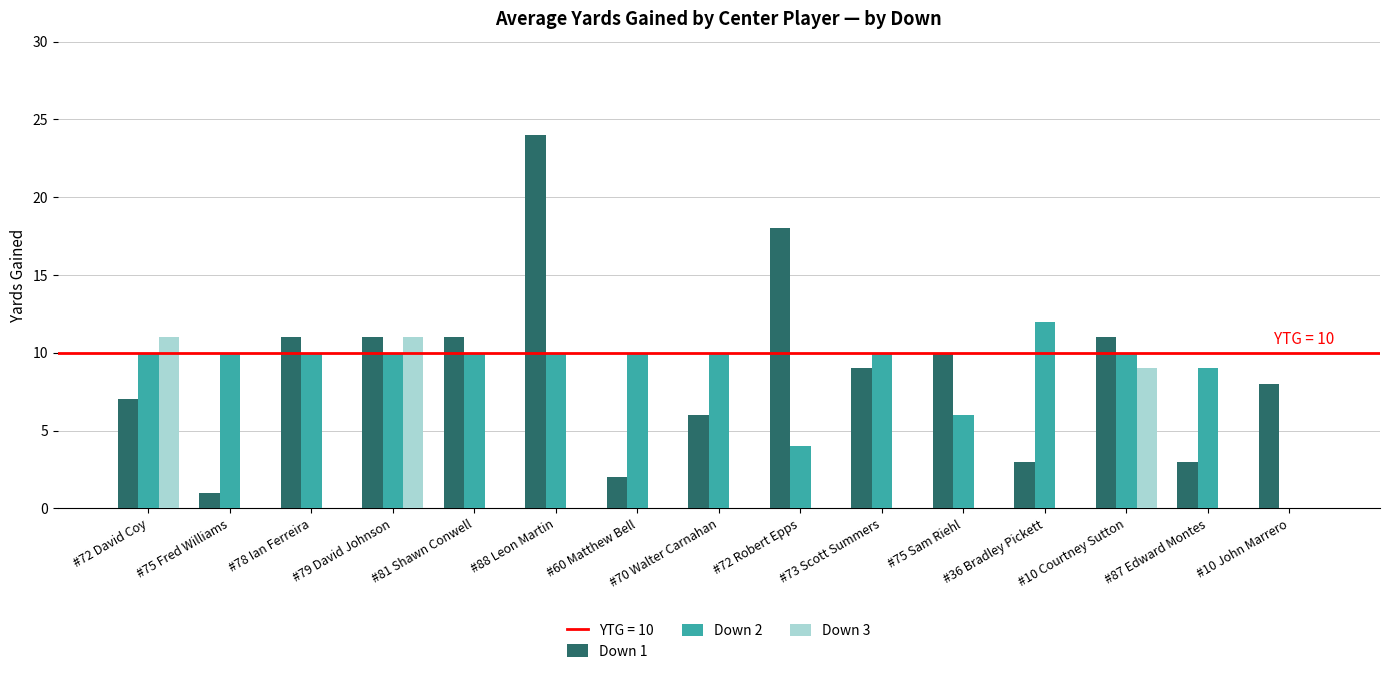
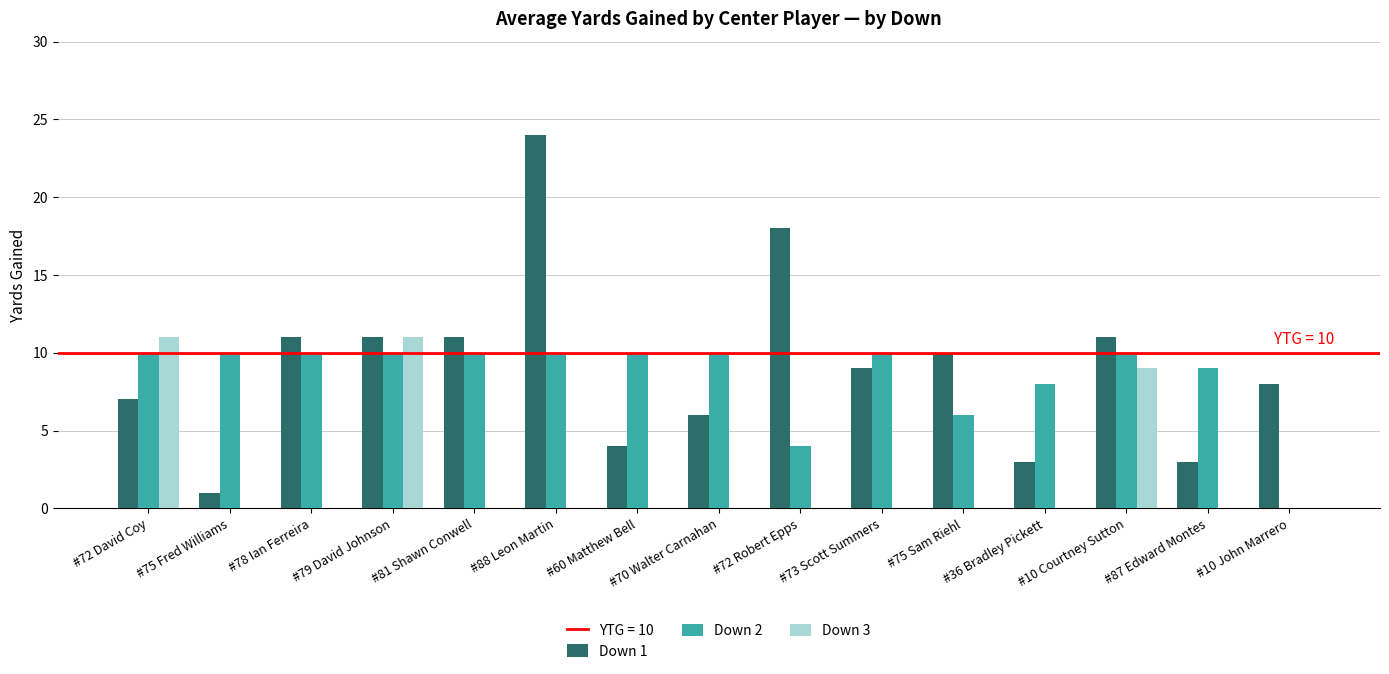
Down 1, #60 Matthew Bell: 2 -> 4
Down 2, #36 Bradley Pickett: 12 -> 8
